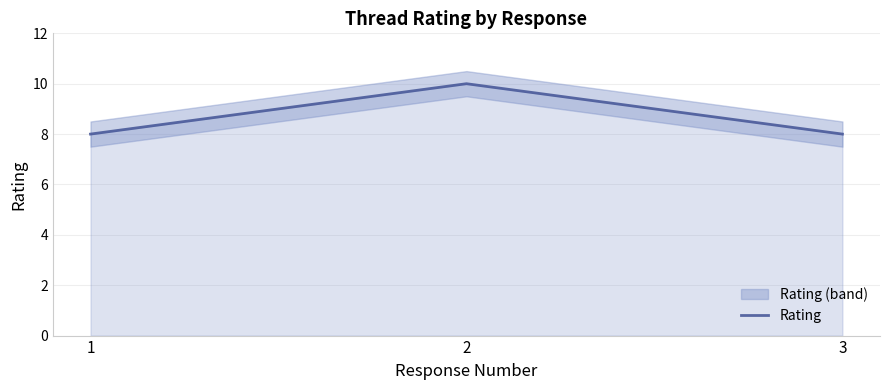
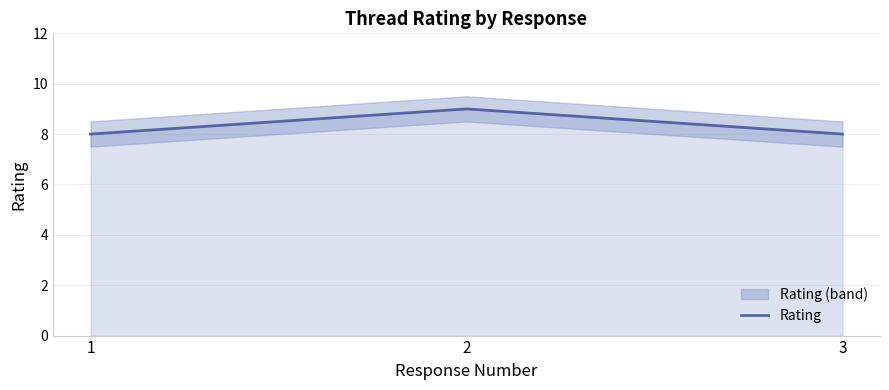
Rating, 2: 10 -> 9
